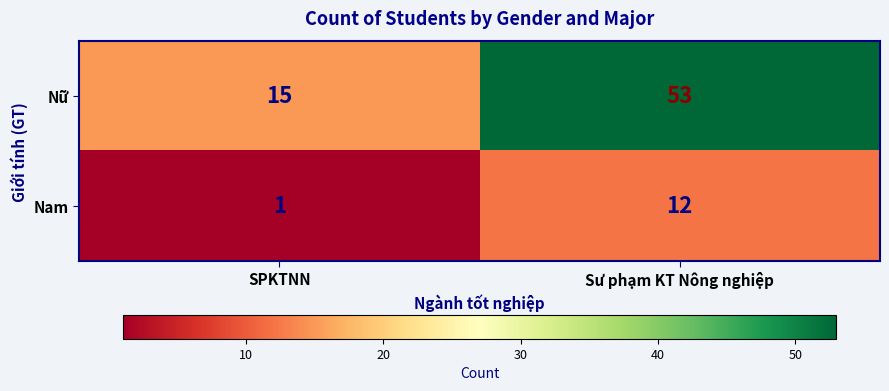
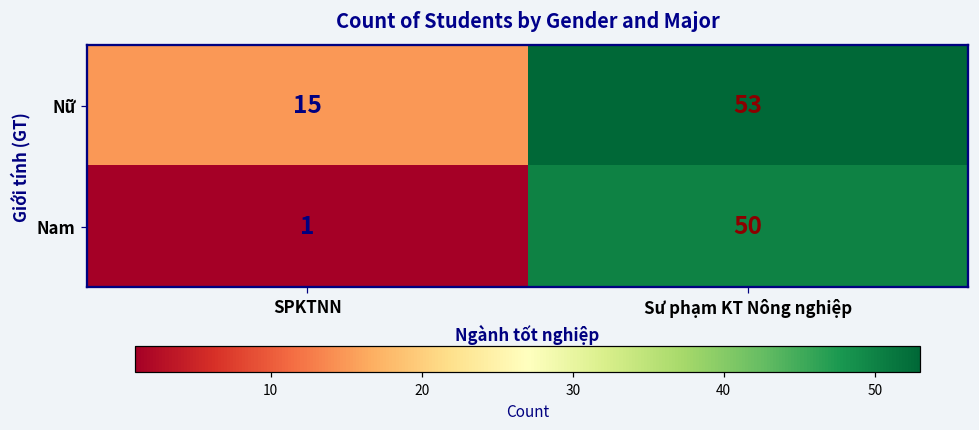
Nam, Sư phạm KT Nông nghiệp: 12 -> 50
